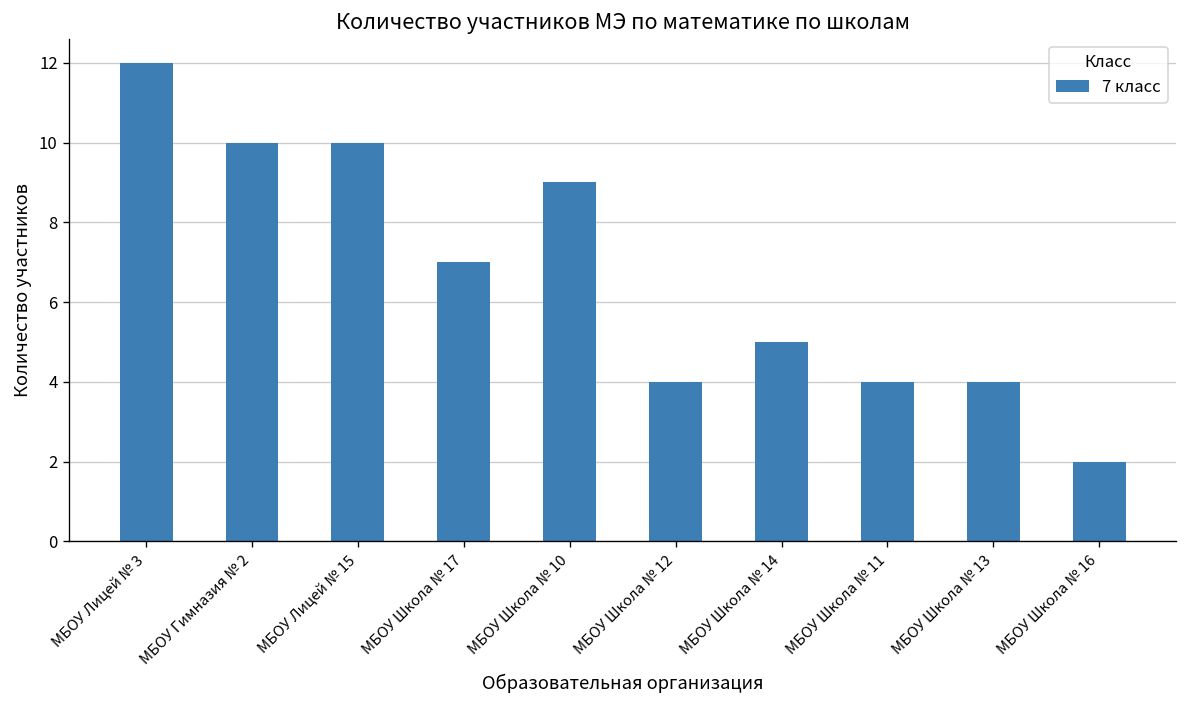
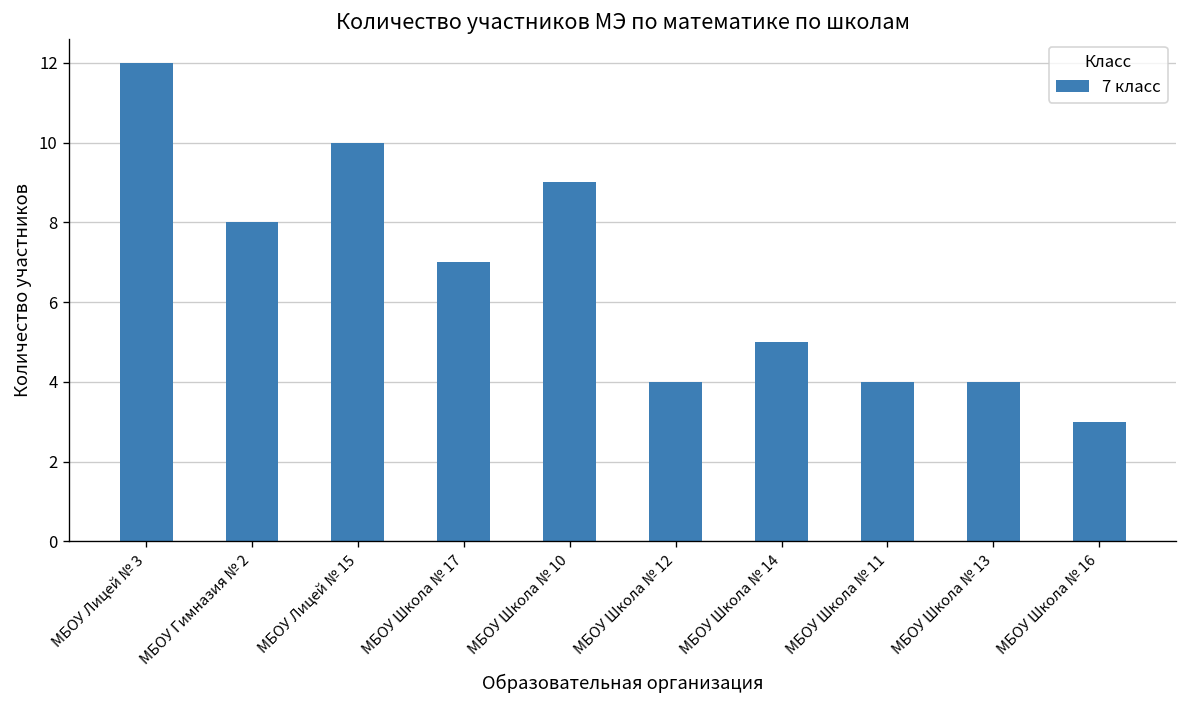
МБОУ Гимназия № 2: 10 -> 8
МБОУ Школа № 16: 2 -> 3
